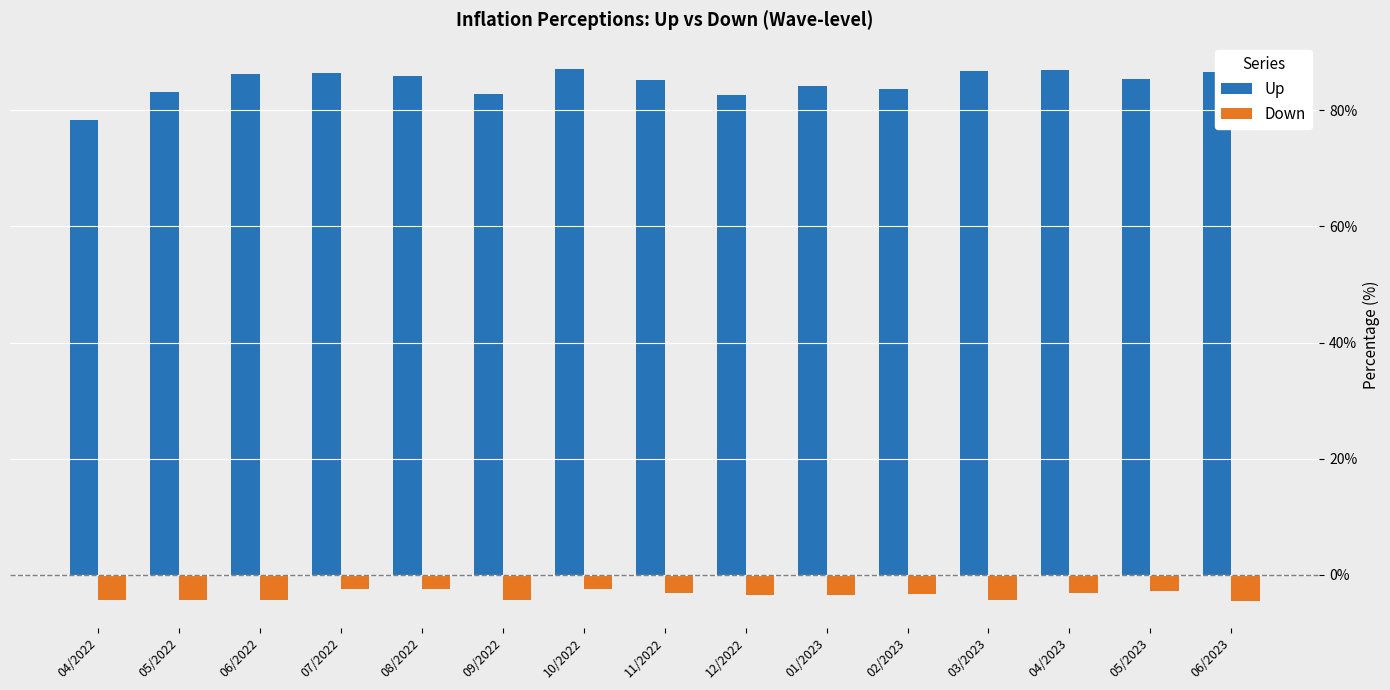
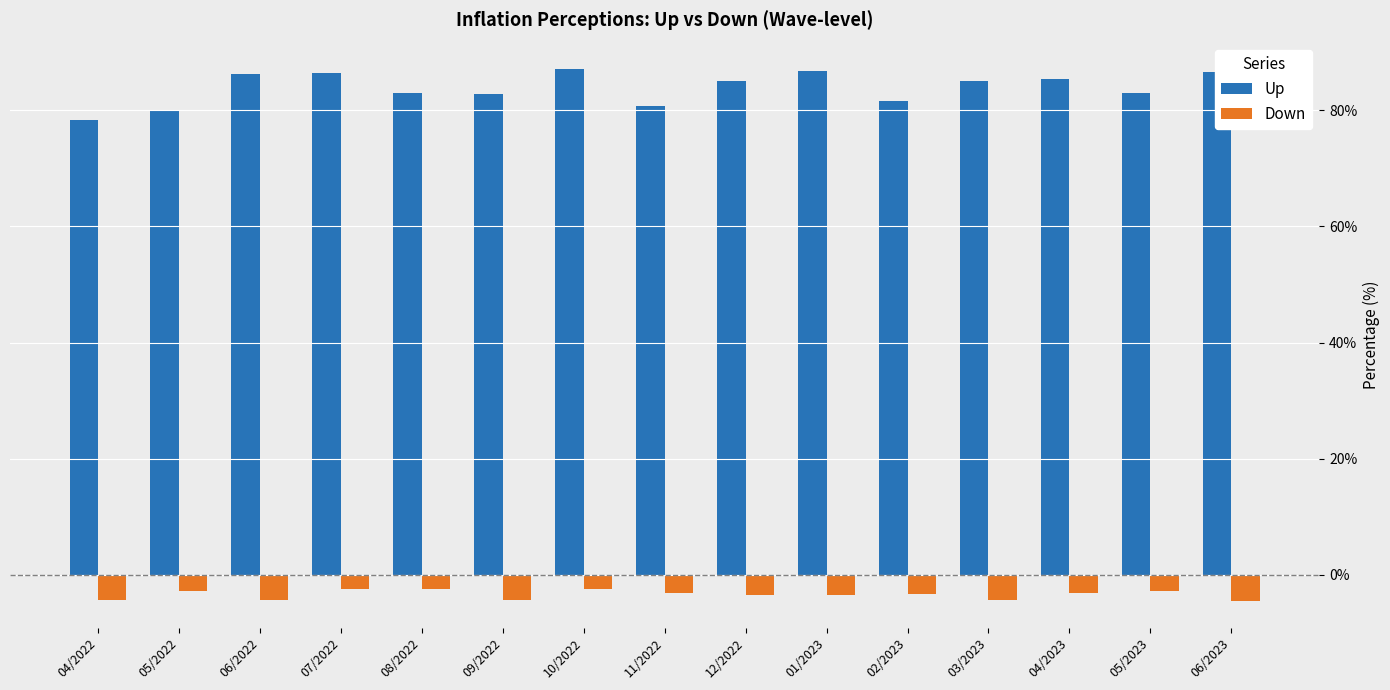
Up, 05/2022: 83% -> 80%
Down, 05/2022: -4% -> -3%
Up, 08/2022: 86% -> 83%
Up, 11/2022: 85% -> 81%
Up, 12/2022: 83% -> 85%
Up, 01/2023: 84% -> 87%
Up, 02/2023: 84% -> 82%
Up, 03/2023: 87% -> 85%
Up, 04/2023: 87% -> 86%
Up, 05/2023: 86% -> 83%
